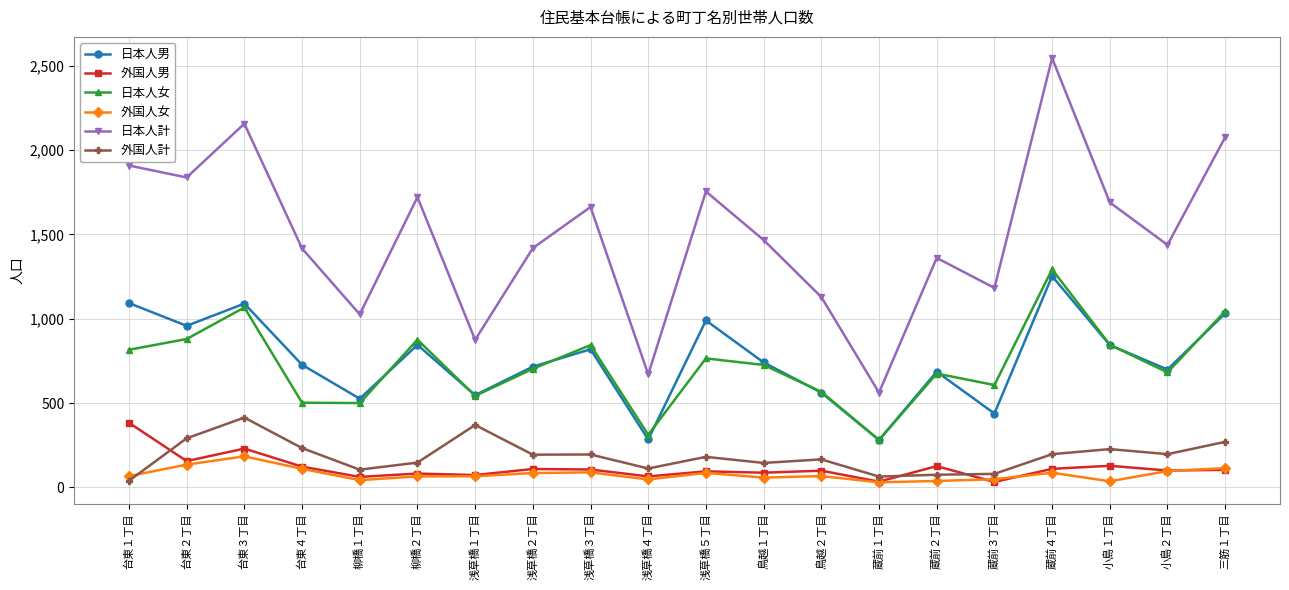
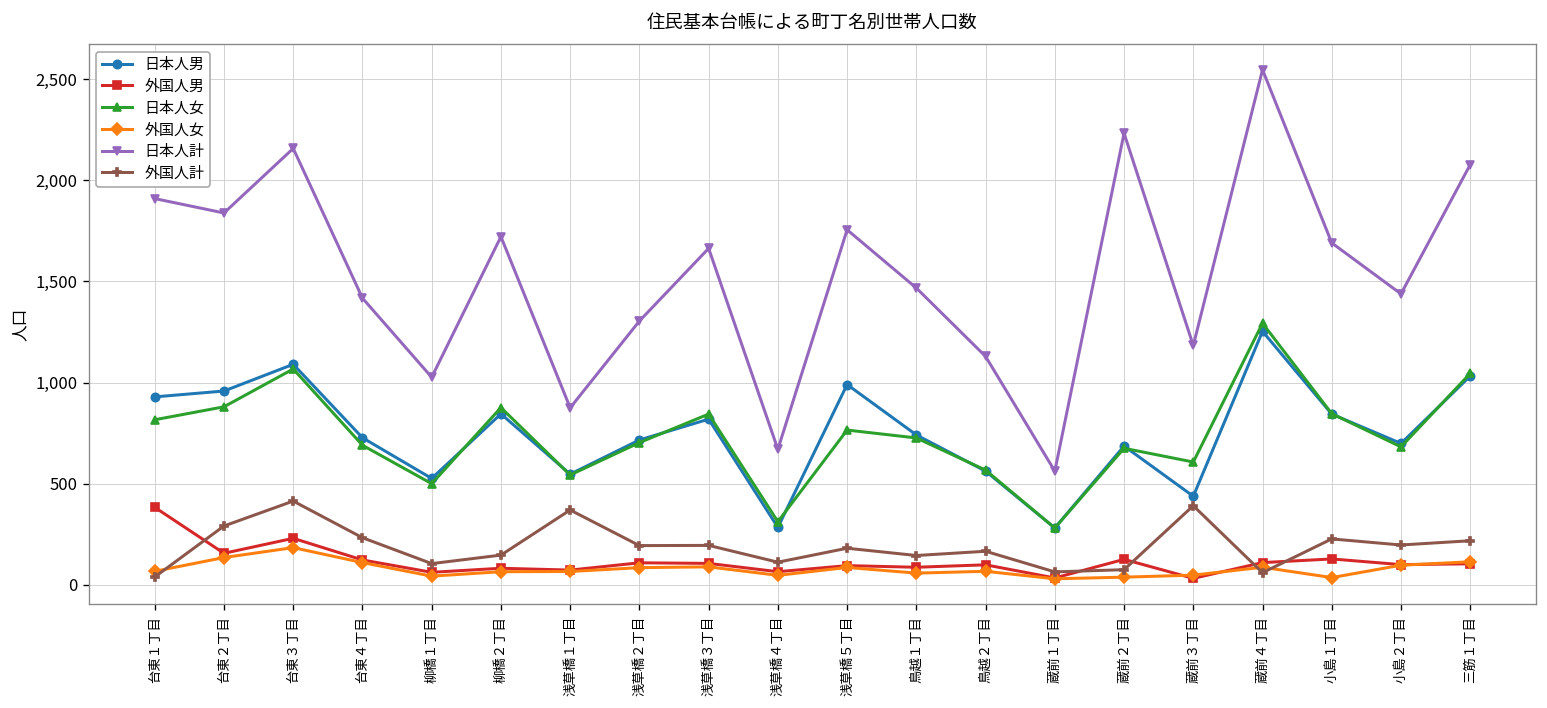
日本人男, 台東１丁目: 1,090 -> 930
日本人女, 台東４丁目: 500 -> 690
日本人計, 浅草橋２丁目: 1,420 -> 1,300
日本人計, 蔵前２丁目: 1,360 -> 2,230
外国人計, 蔵前３丁目: 80 -> 390
外国人計, 蔵前４丁目: 200 -> 60
外国人計, 三筋１丁目: 270 -> 220
